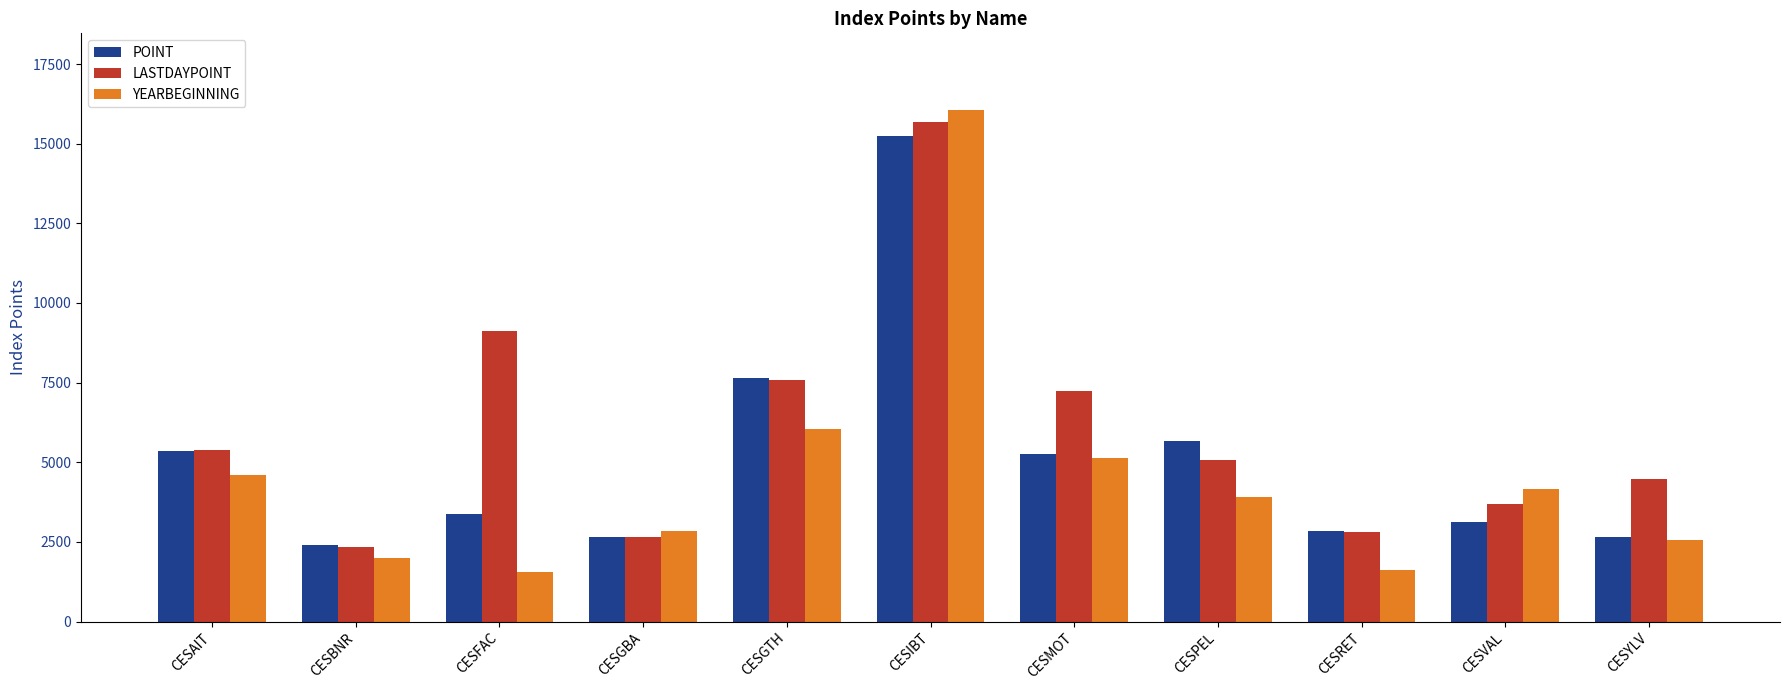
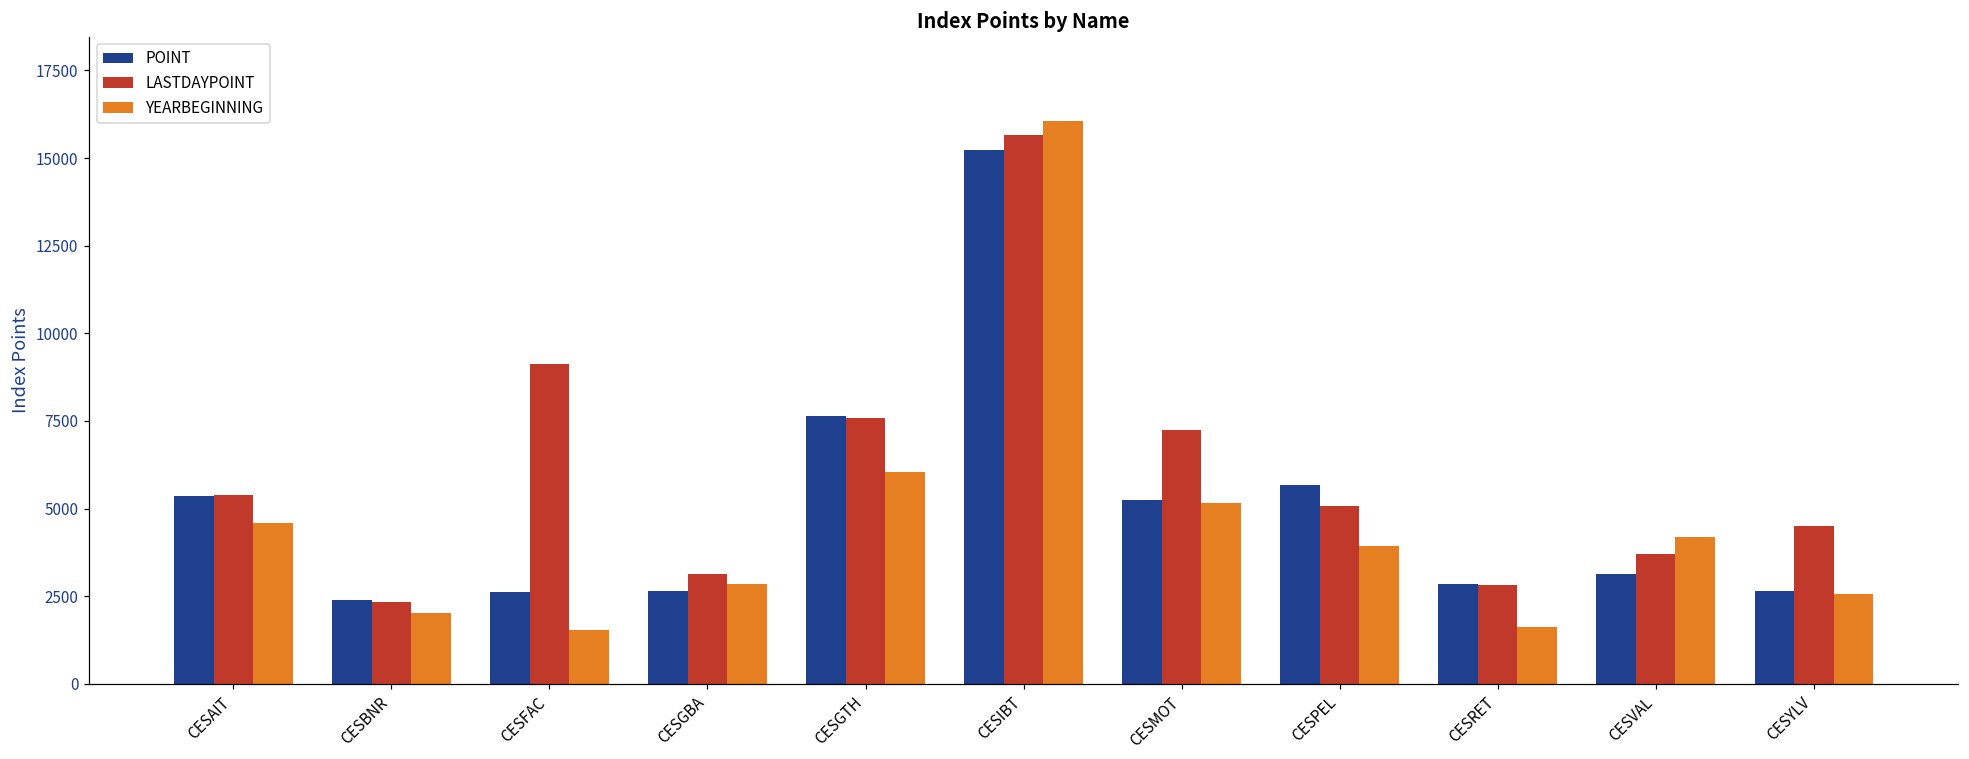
POINT, CESFAC: 3400 -> 2600
LASTDAYPOINT, CESGBA: 2600 -> 3100
